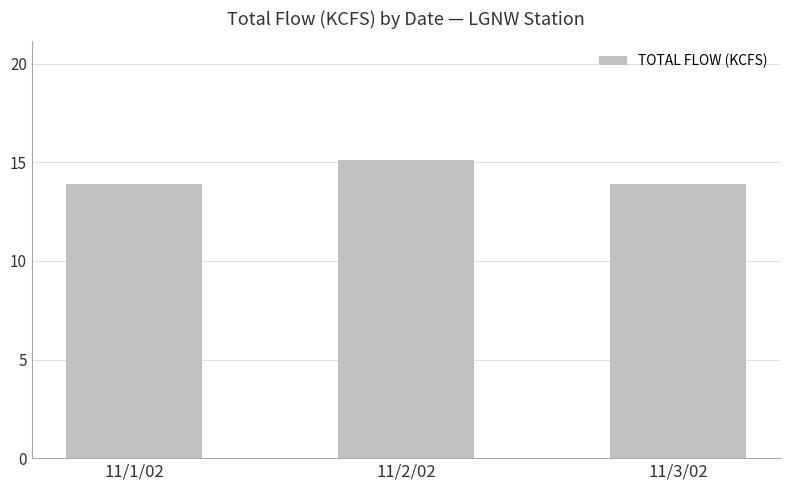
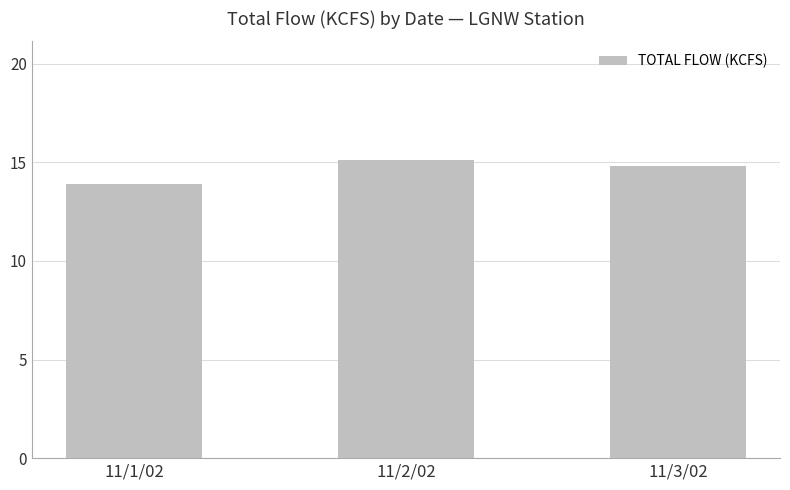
11/3/02: 13.9 -> 14.8
